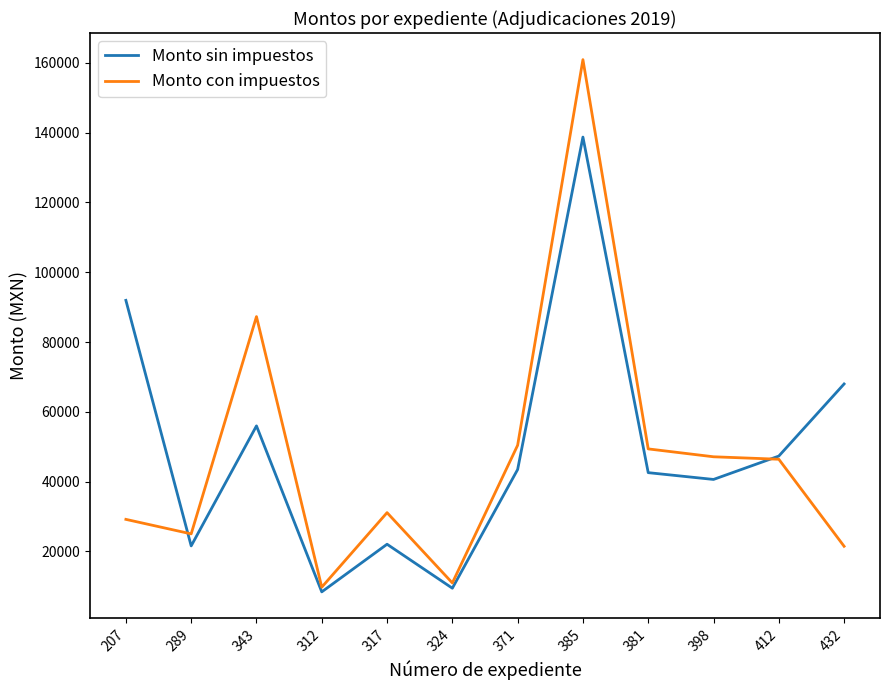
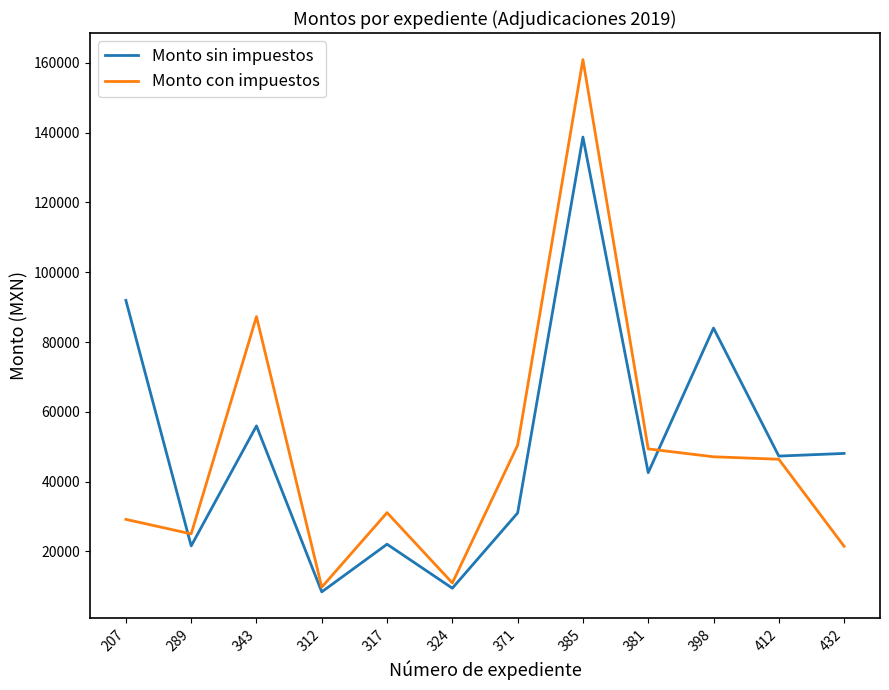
Monto sin impuestos, 371: 43000 -> 31000
Monto sin impuestos, 398: 41000 -> 84000
Monto sin impuestos, 432: 68000 -> 48000
